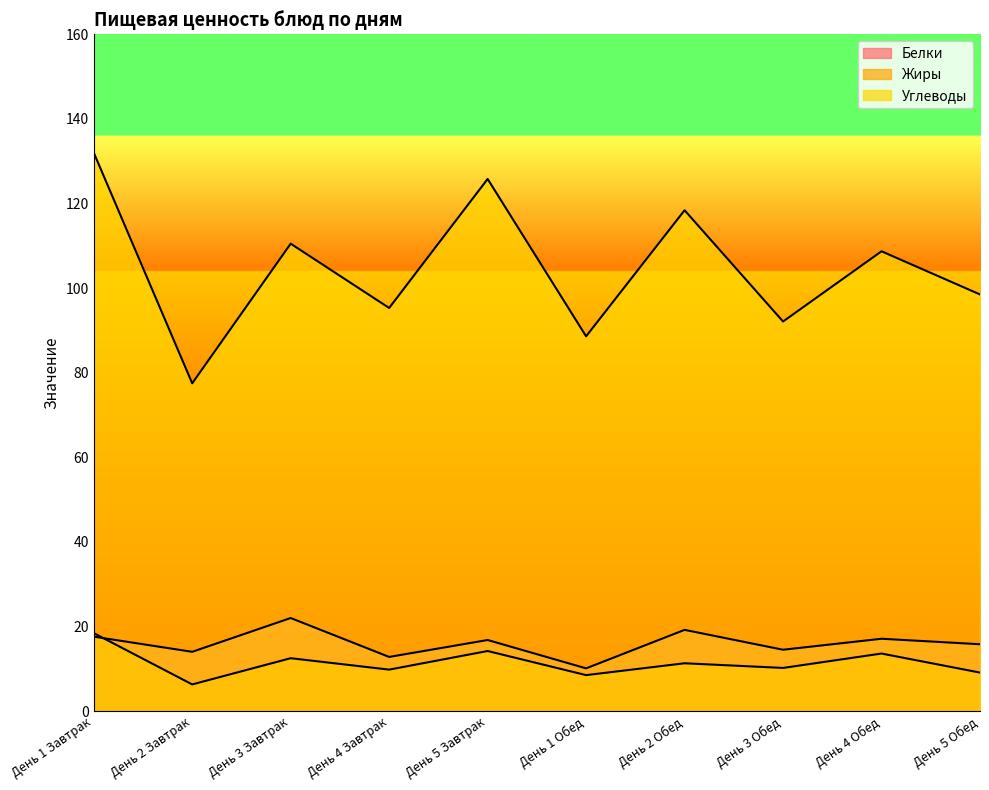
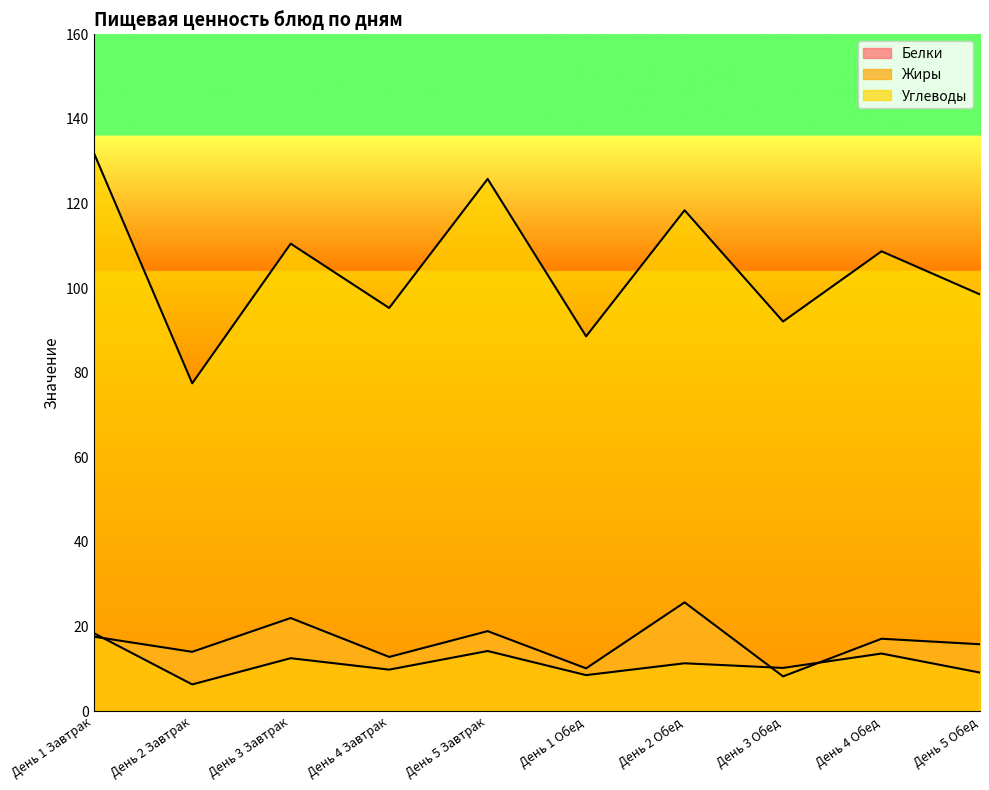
Белки, День 5 Завтрак: 17 -> 19
Белки, День 2 Обед: 19 -> 26
Белки, День 3 Обед: 15 -> 8
